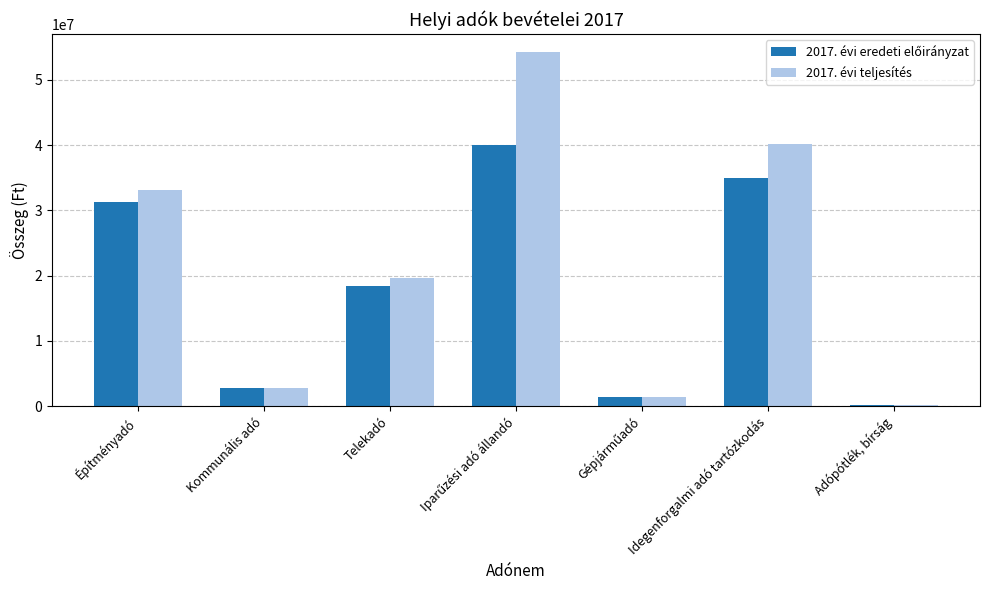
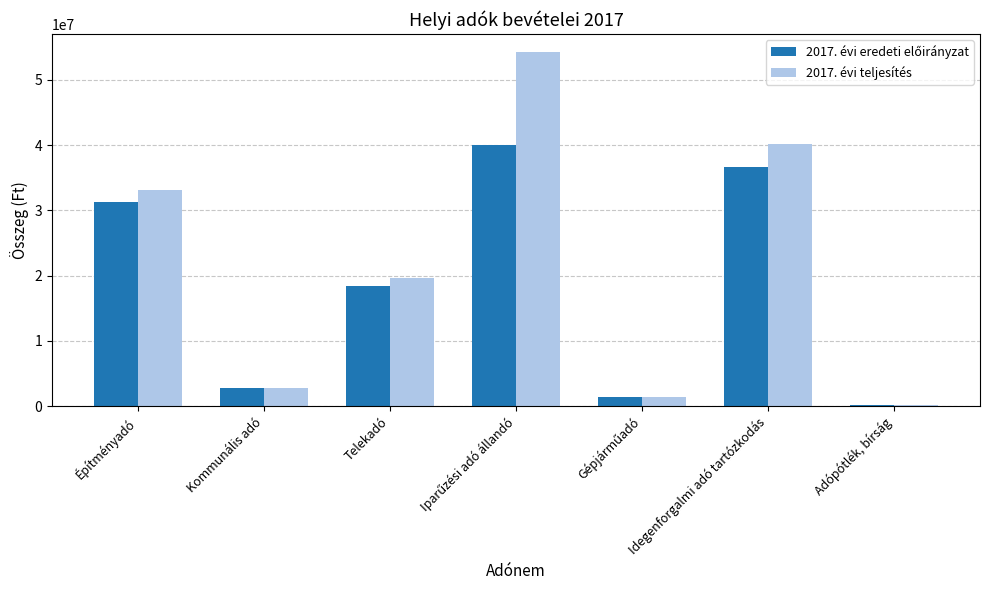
2017. évi eredeti előirányzat, Idegenforgalmi adó tartózkodás: 35000000 -> 37000000
